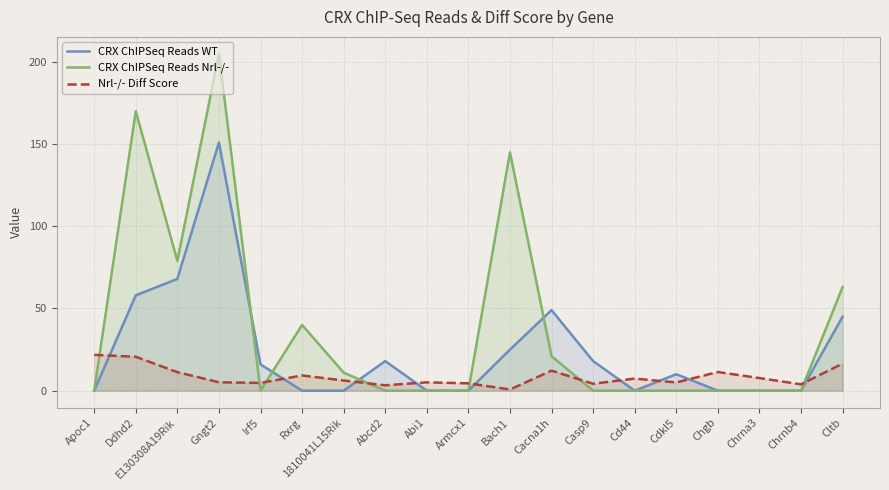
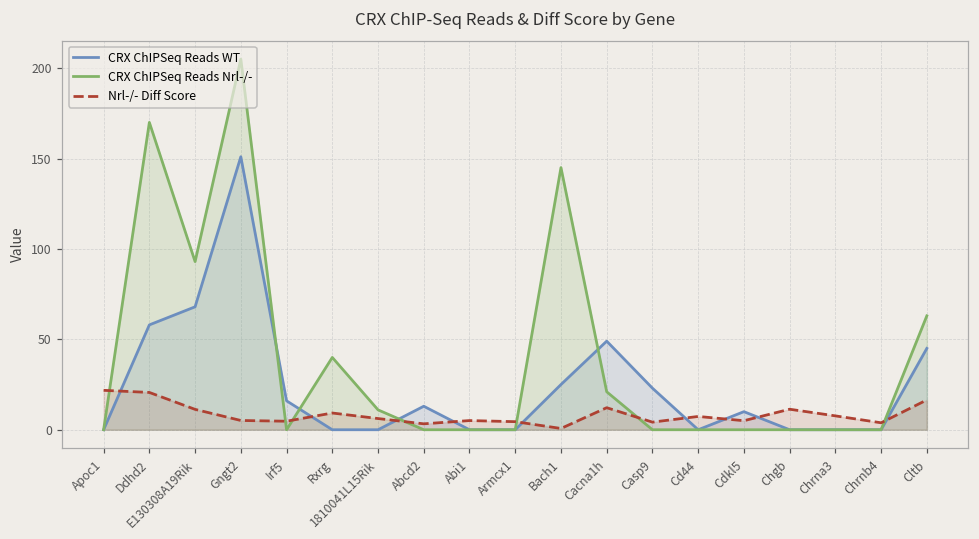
CRX ChIPSeq Reads Nrl-/-, E130308A19Rik: 79 -> 93
CRX ChIPSeq Reads WT, Abcd2: 18 -> 13
CRX ChIPSeq Reads WT, Casp9: 18 -> 23
